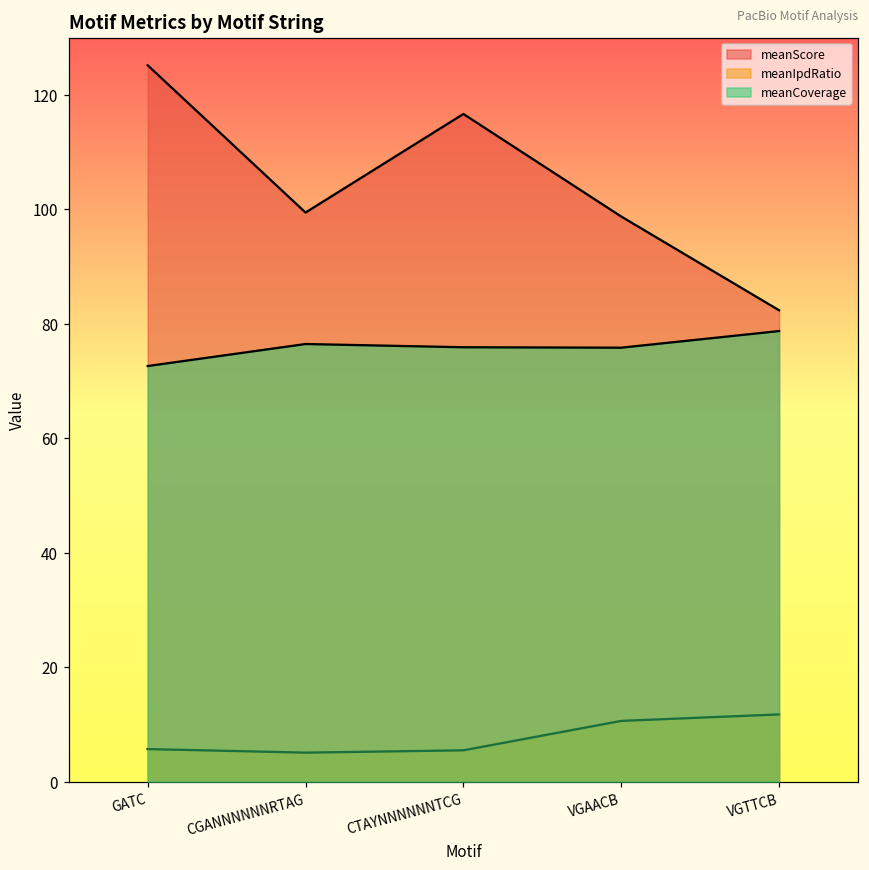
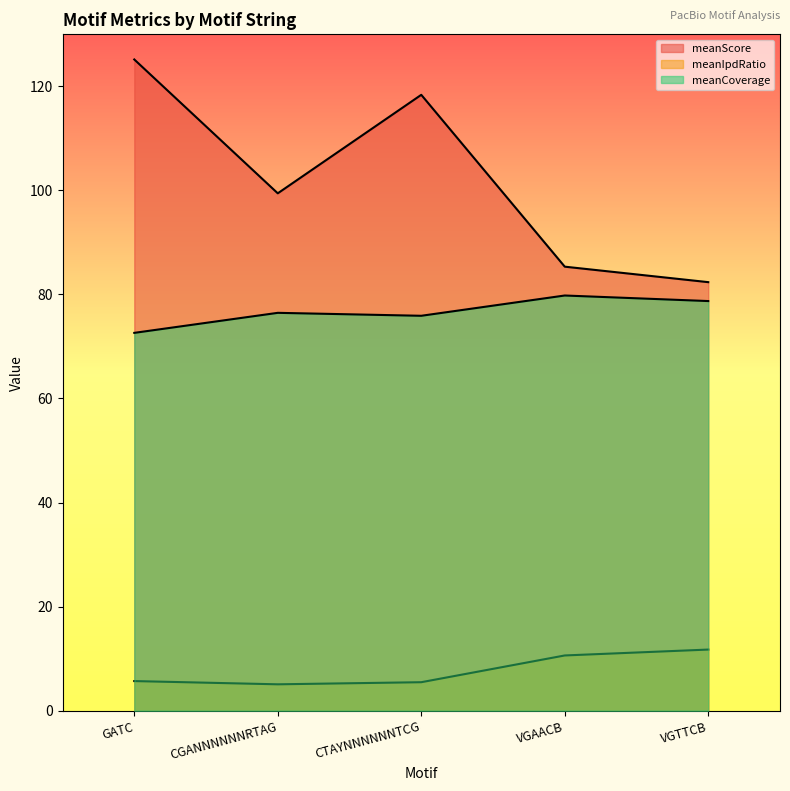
meanScore, CTAYNNNNNNTCG: 117 -> 118
meanScore, VGAACB: 99 -> 85
meanCoverage, VGAACB: 76 -> 80
